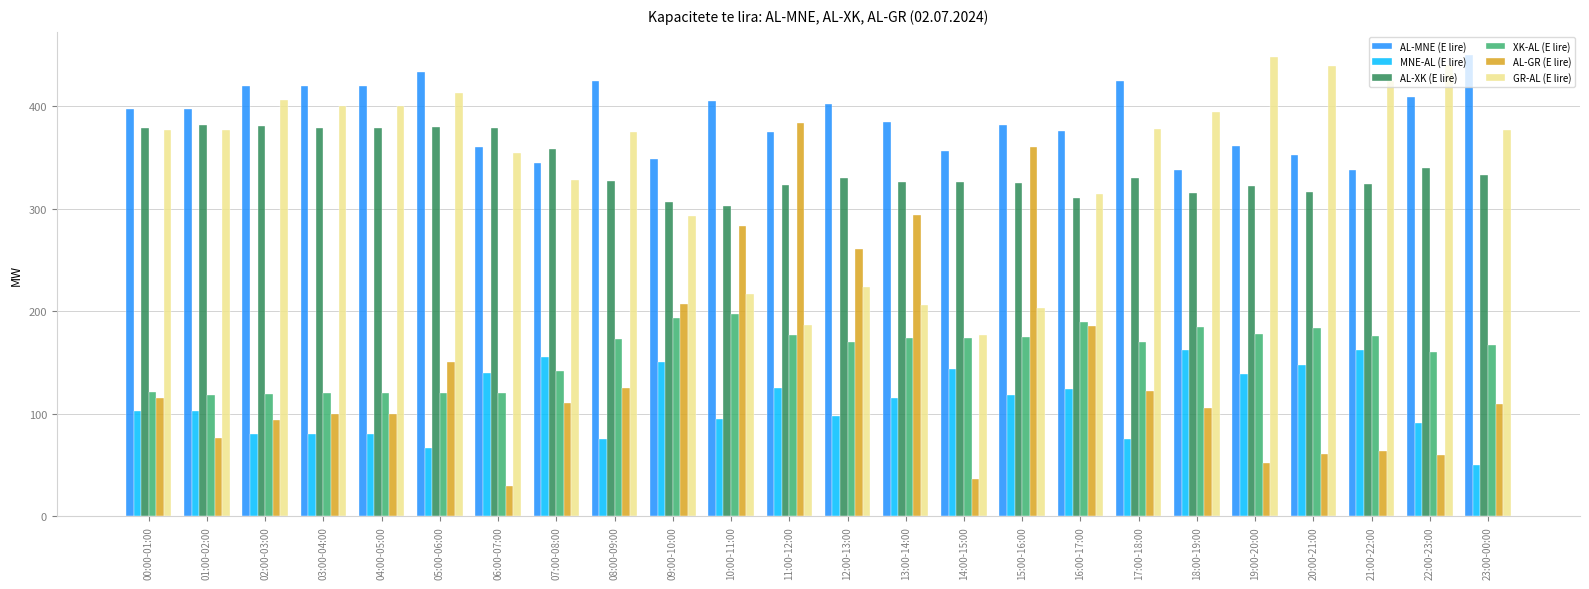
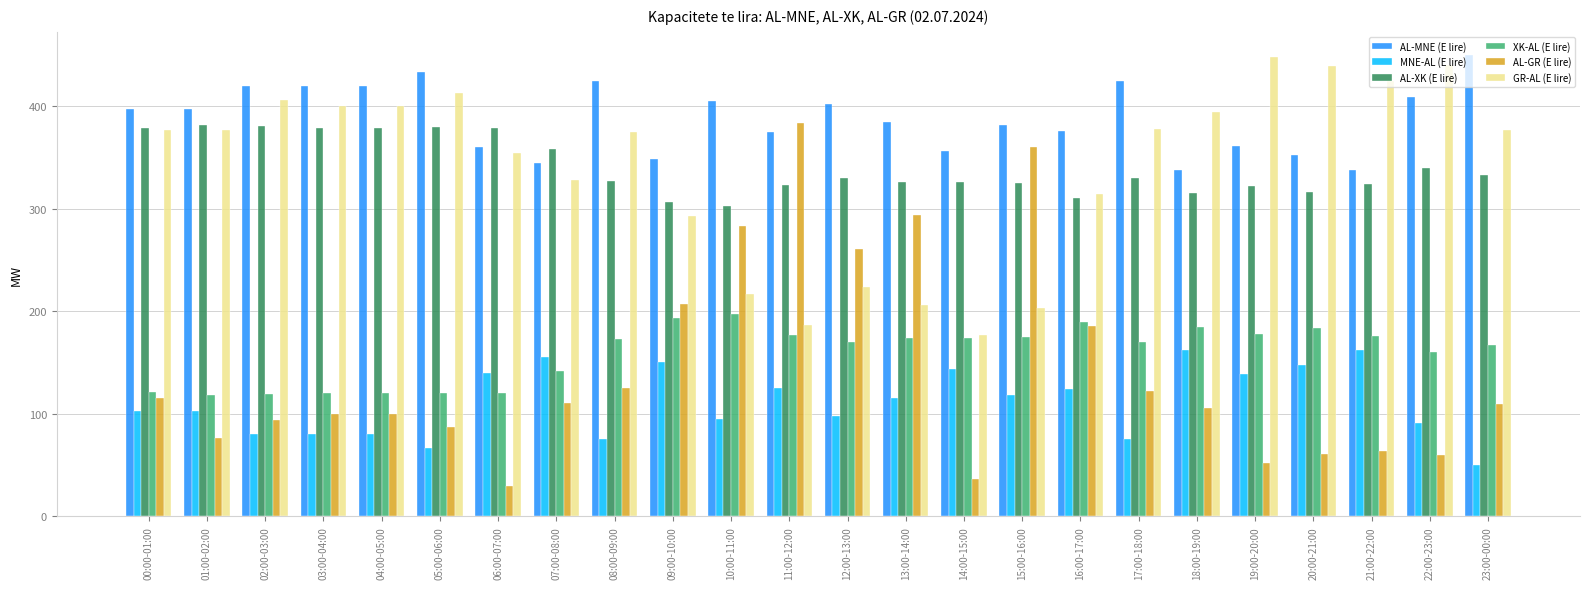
AL-GR (E lire), 05:00-06:00: 151 -> 87
